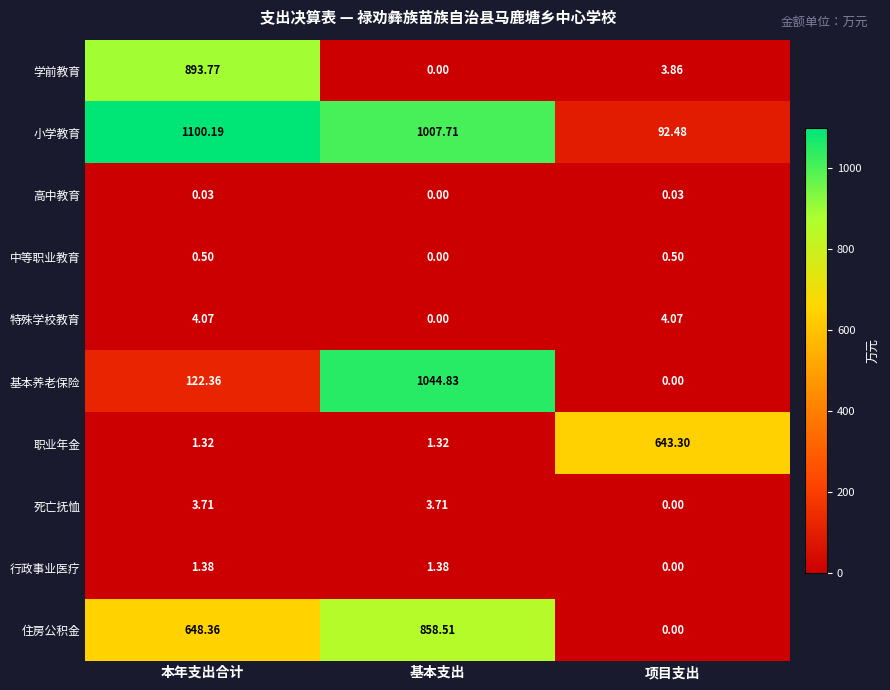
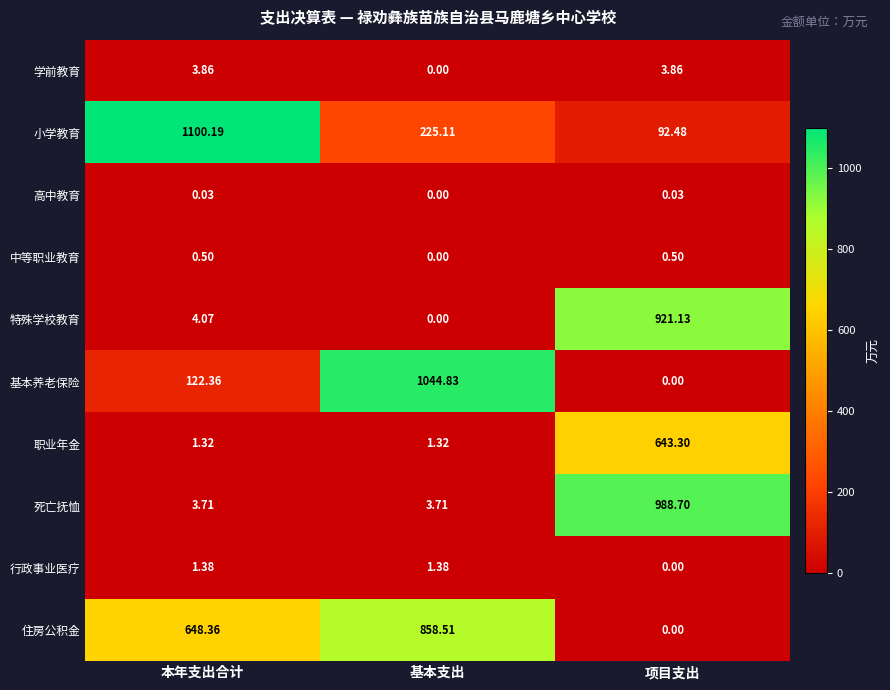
学前教育, 本年支出合计: 893.77 -> 3.86
小学教育, 基本支出: 1007.71 -> 225.11
特殊学校教育, 项目支出: 4.07 -> 921.13
死亡抚恤, 项目支出: 0.00 -> 988.70
